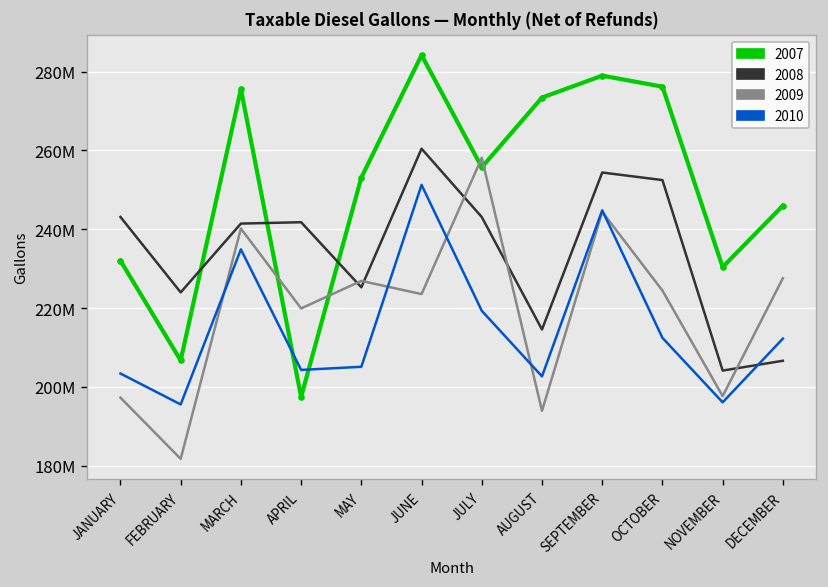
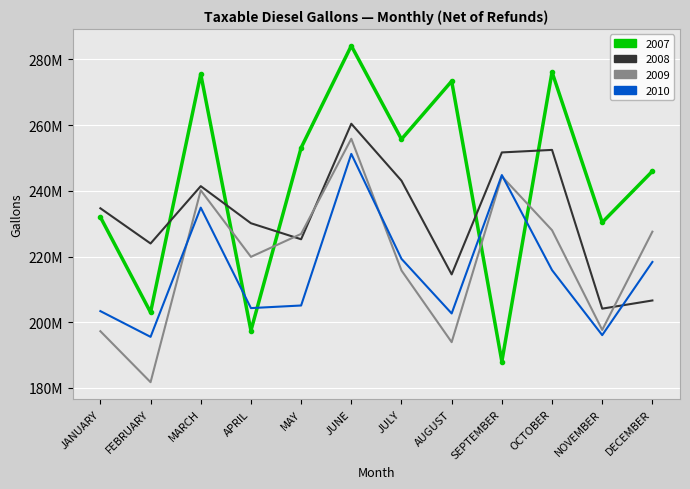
2008, JANUARY: 243000000 -> 235000000
2007, FEBRUARY: 207000000 -> 203000000
2008, APRIL: 242000000 -> 230000000
2009, JUNE: 224000000 -> 256000000
2009, JULY: 258000000 -> 216000000
2007, SEPTEMBER: 279000000 -> 188000000
2008, SEPTEMBER: 254000000 -> 252000000
2009, OCTOBER: 224000000 -> 228000000
2010, OCTOBER: 212000000 -> 216000000
2010, DECEMBER: 212000000 -> 218000000
